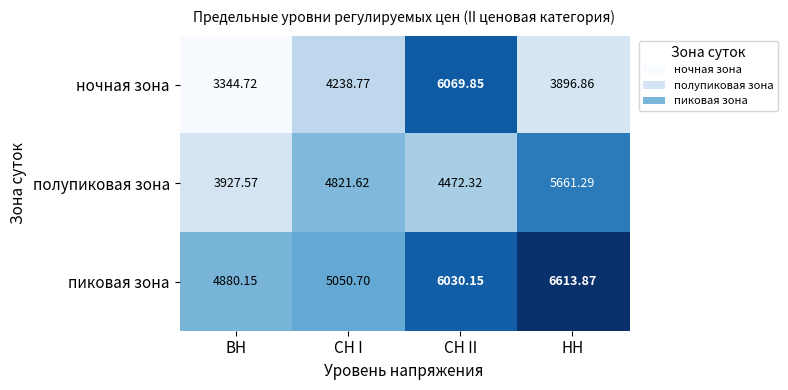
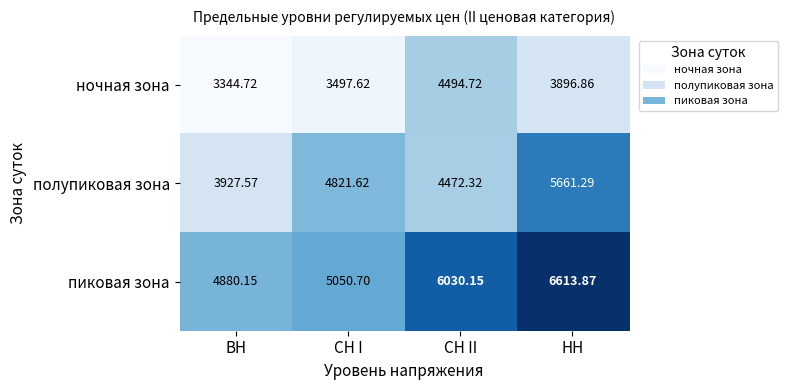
ночная зона, СН I: 4238.77 -> 3497.62
ночная зона, СН II: 6069.85 -> 4494.72
